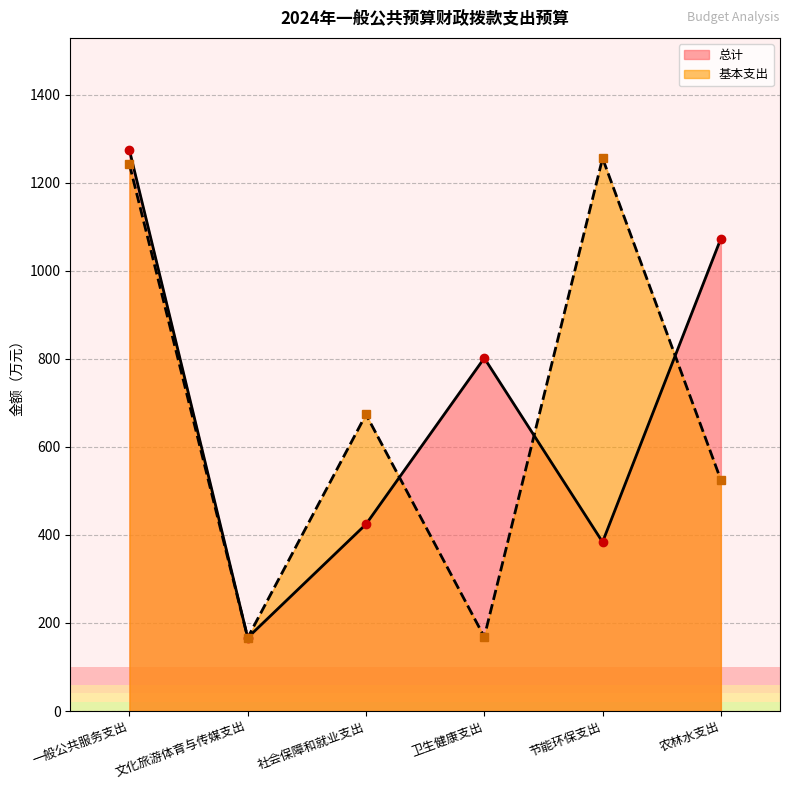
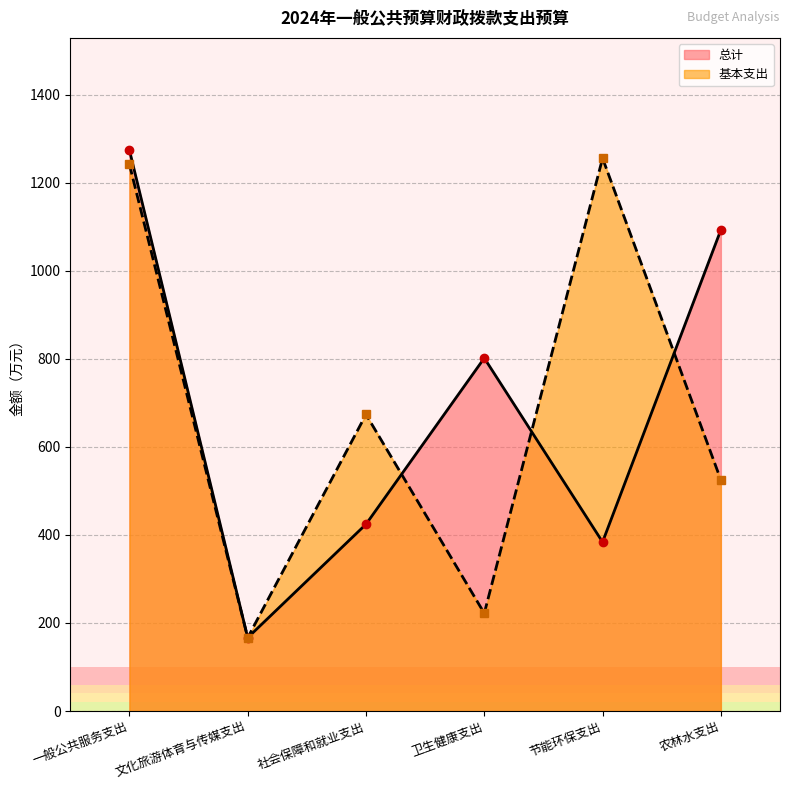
基本支出, 卫生健康支出: 170 -> 220
总计, 农林水支出: 1070 -> 1090
